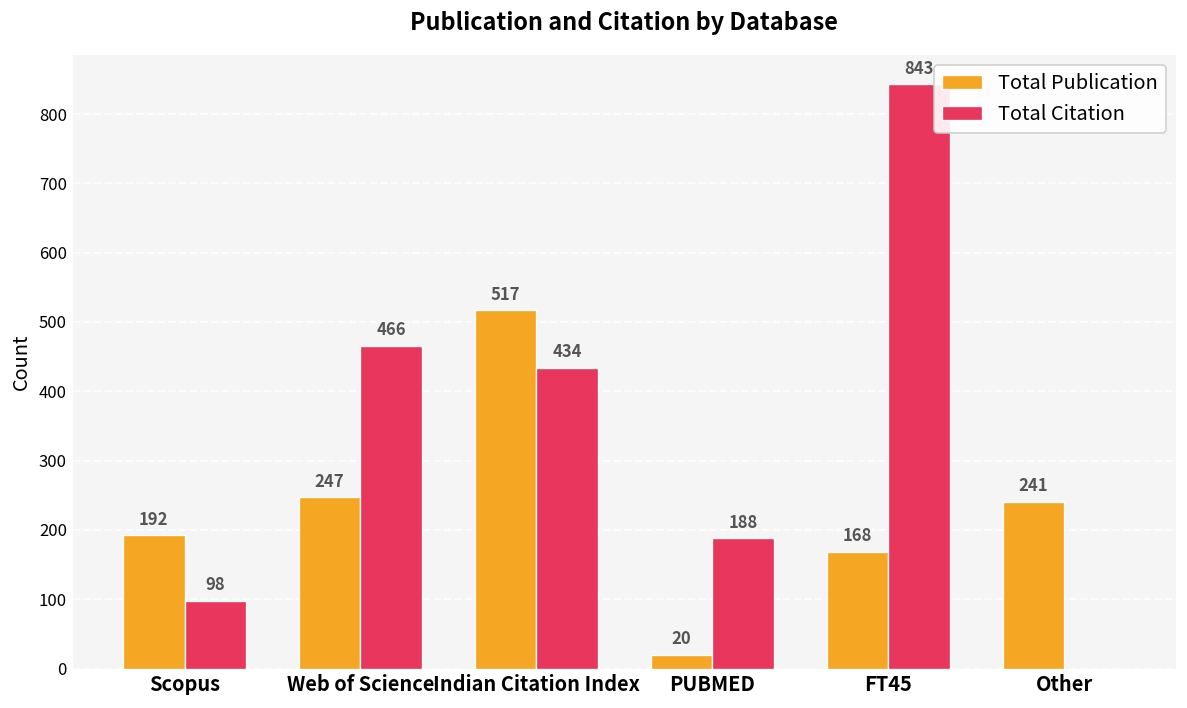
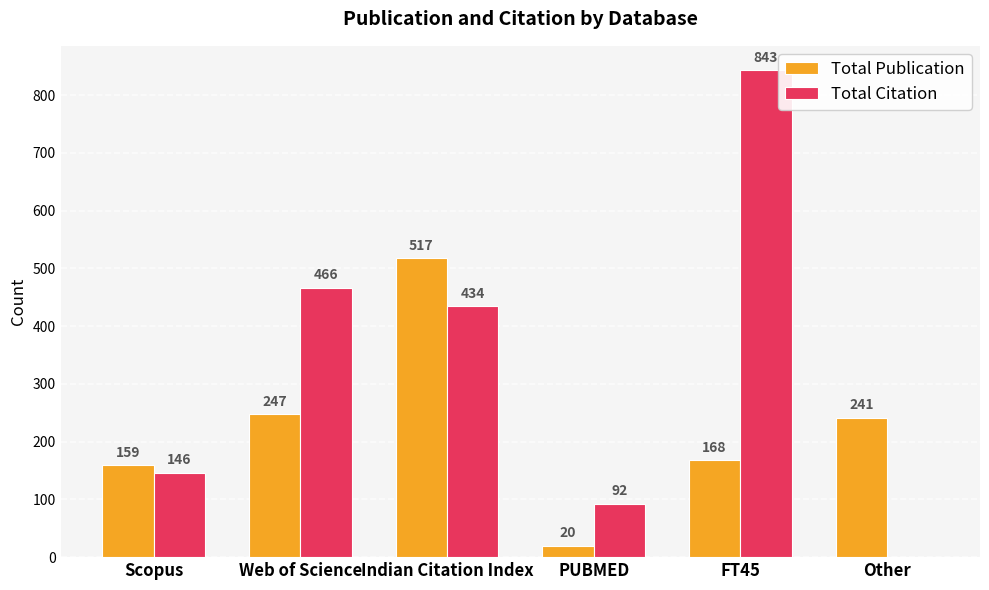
Total Publication, Scopus: 192 -> 159
Total Citation, Scopus: 98 -> 146
Total Citation, PUBMED: 188 -> 92
